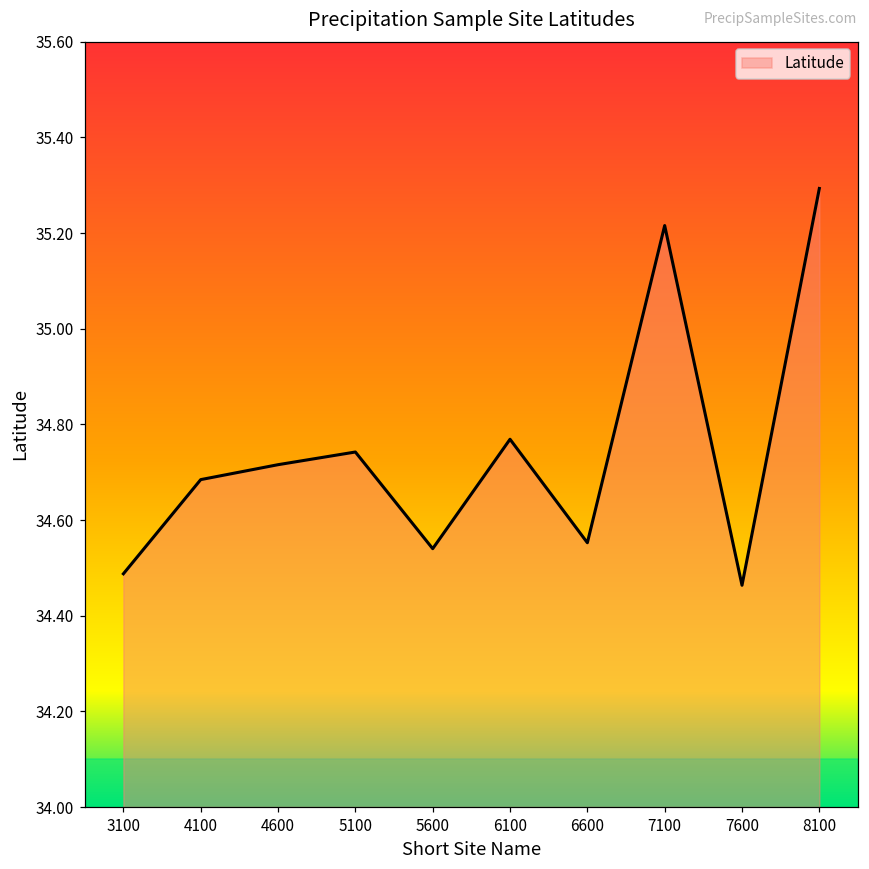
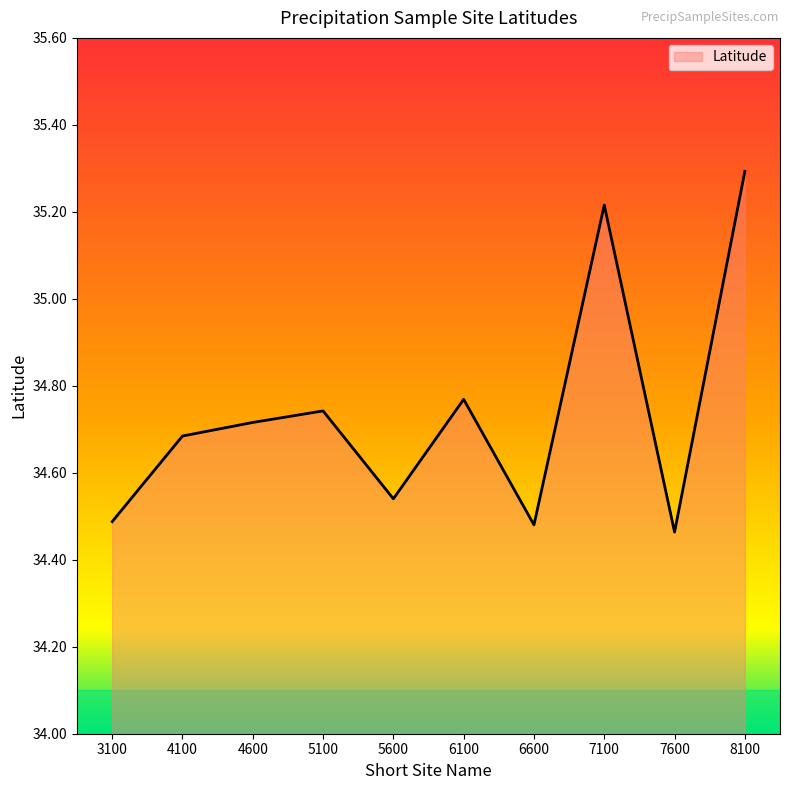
6600: 34.55 -> 34.48
